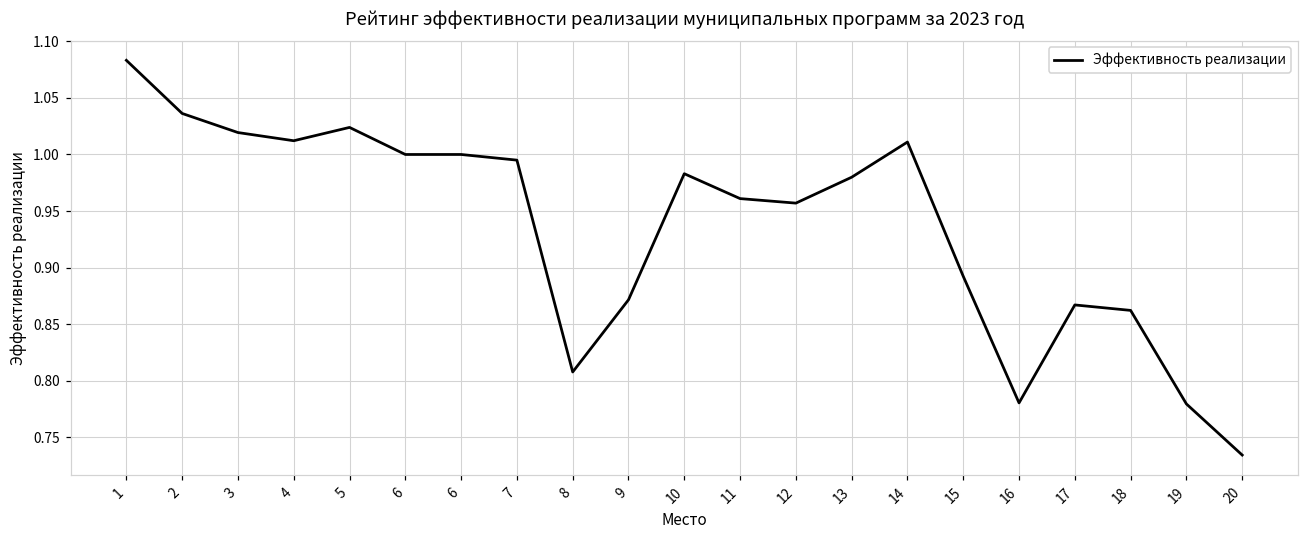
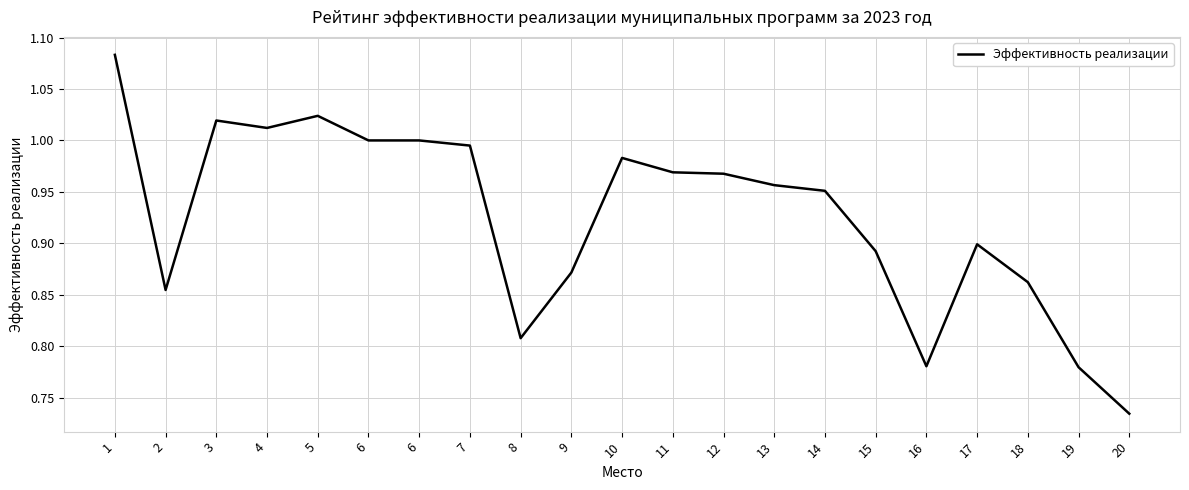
2: 1.036 -> 0.855
11: 0.961 -> 0.969
12: 0.957 -> 0.968
13: 0.980 -> 0.957
14: 1.011 -> 0.951
17: 0.867 -> 0.899
